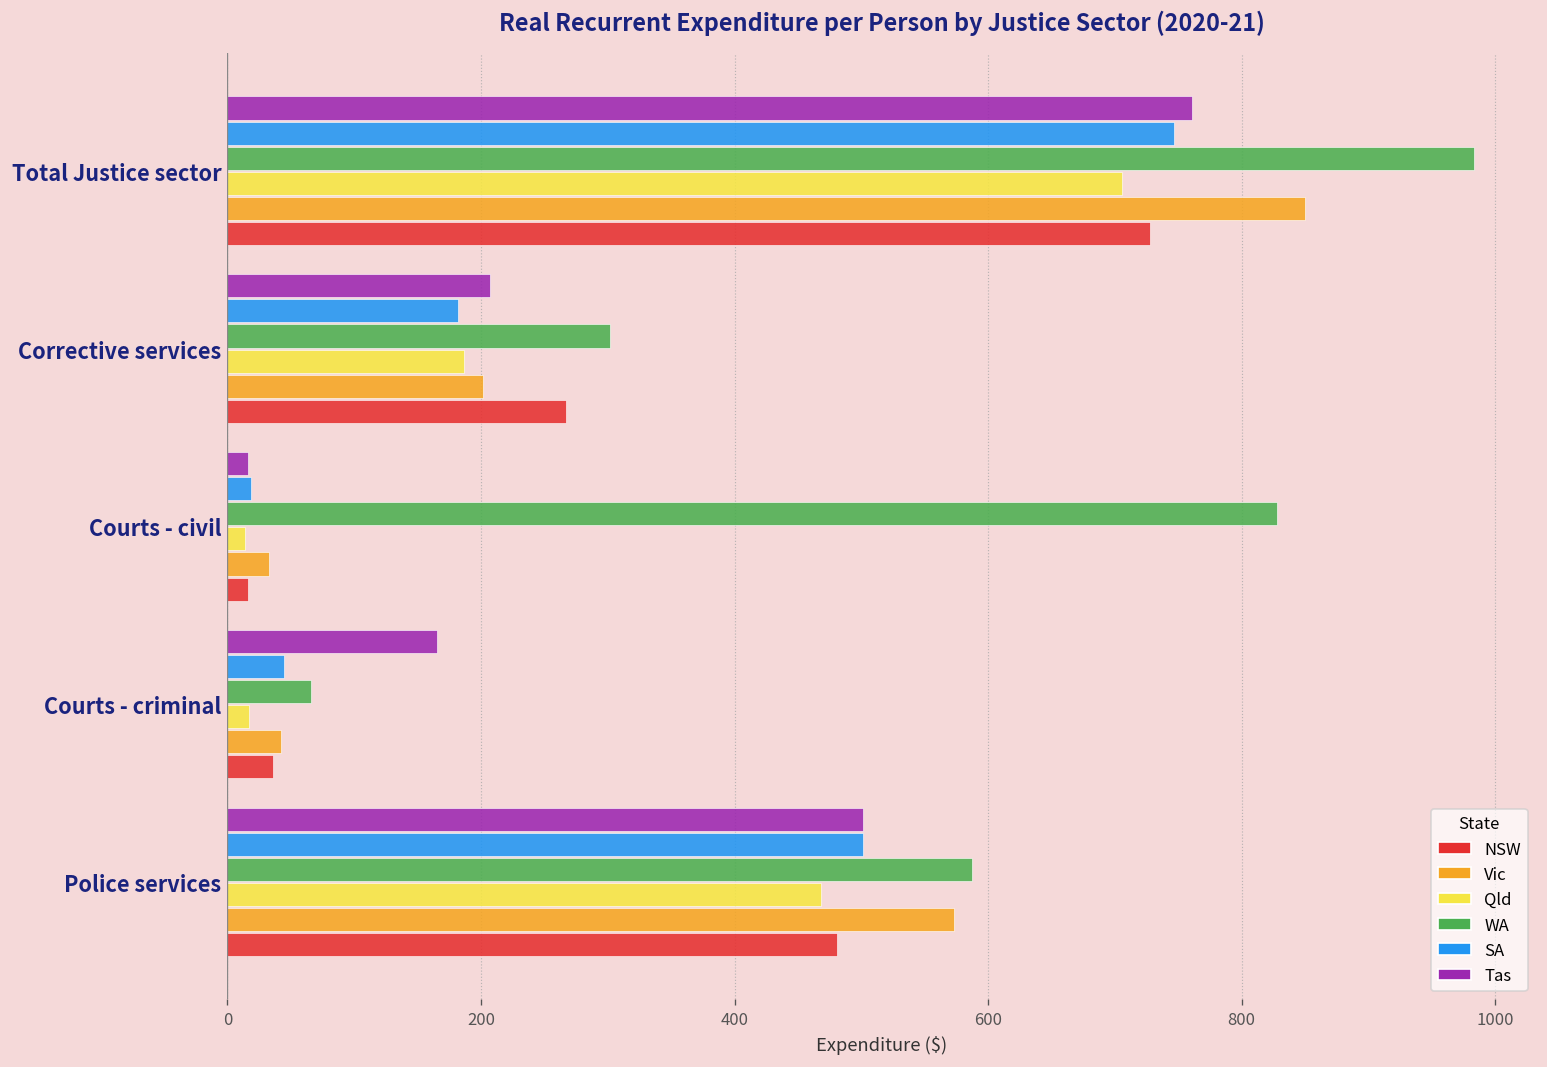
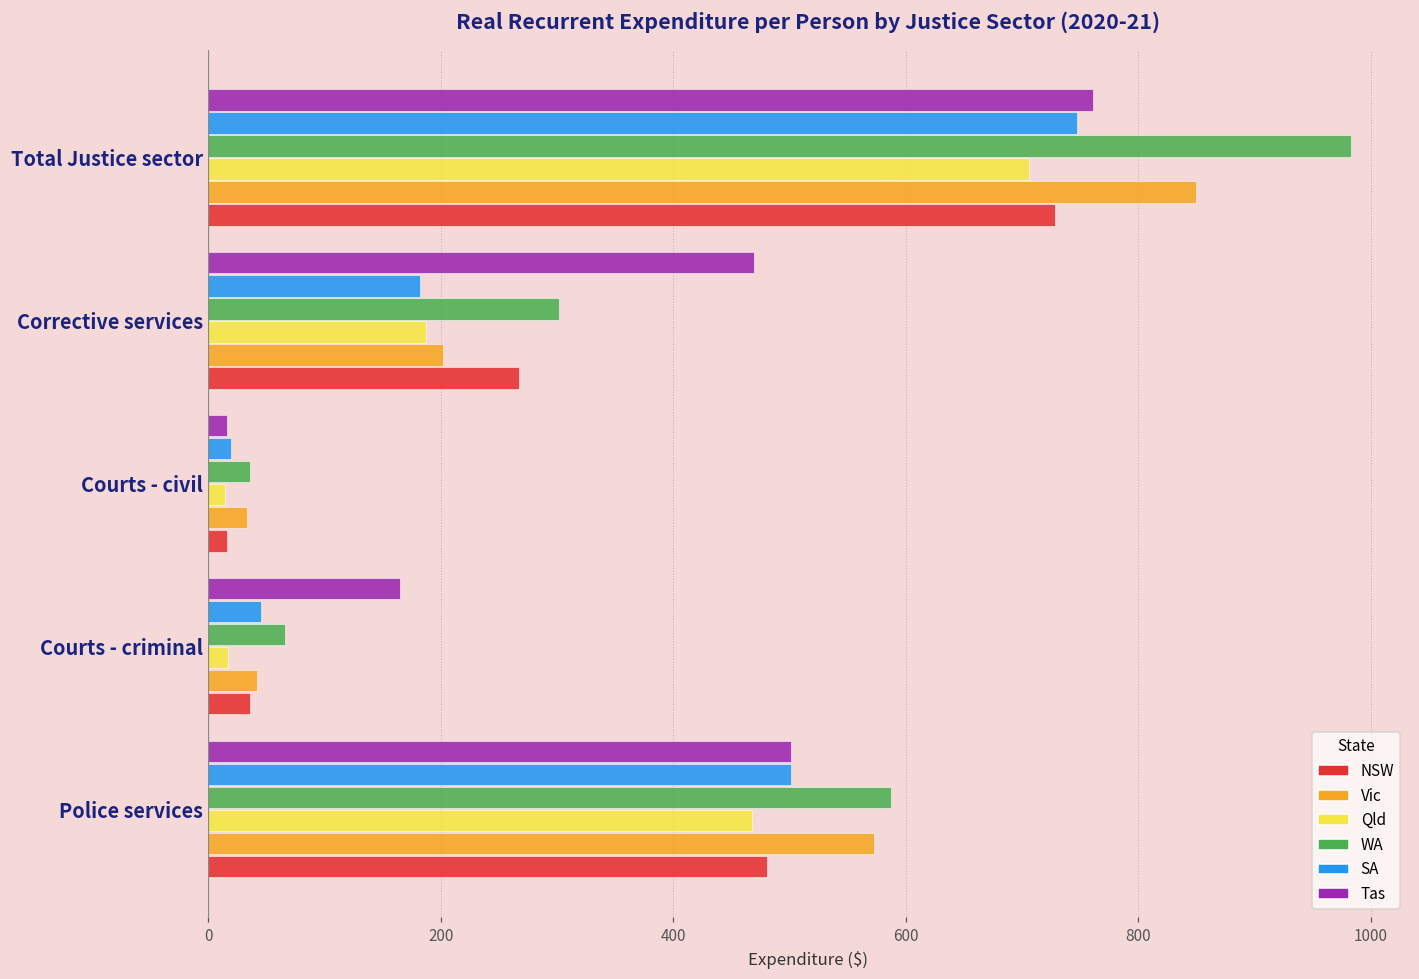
Tas, Corrective services: 207 -> 469
WA, Courts - civil: 828 -> 36
